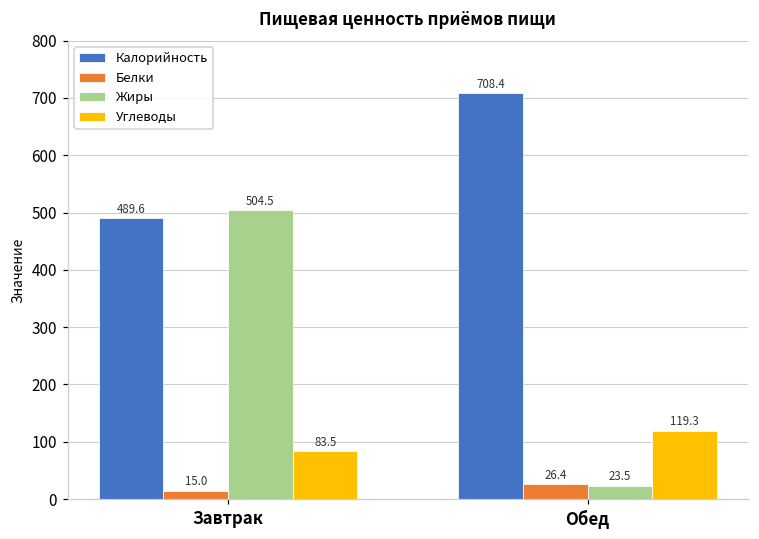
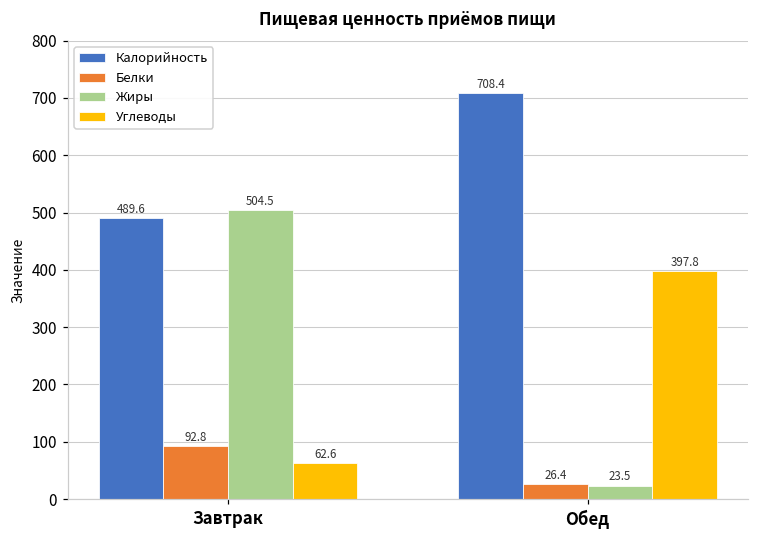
Белки, Завтрак: 15.0 -> 92.8
Углеводы, Завтрак: 83.5 -> 62.6
Углеводы, Обед: 119.3 -> 397.8
